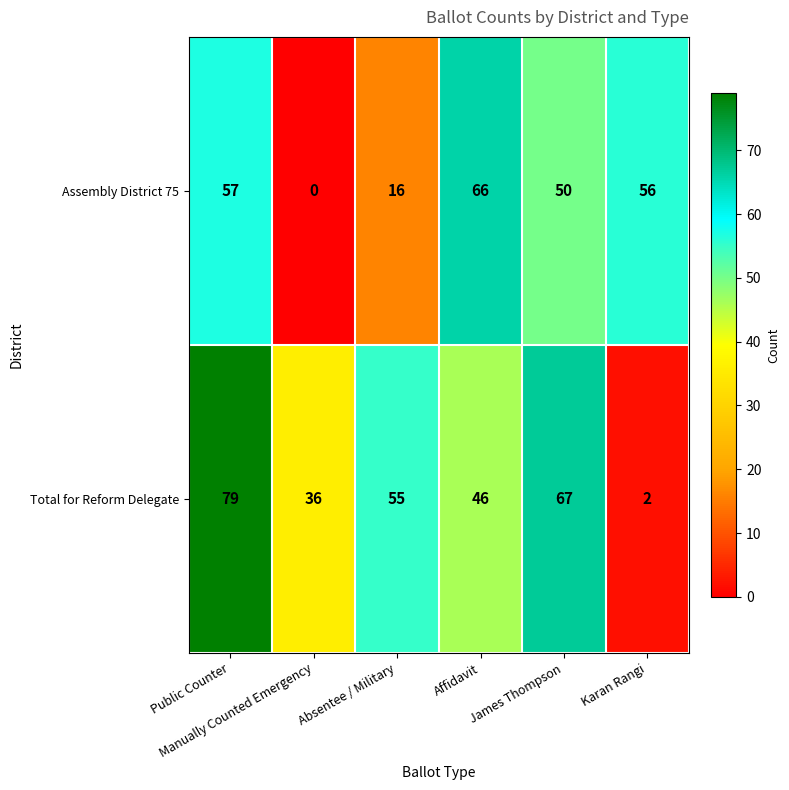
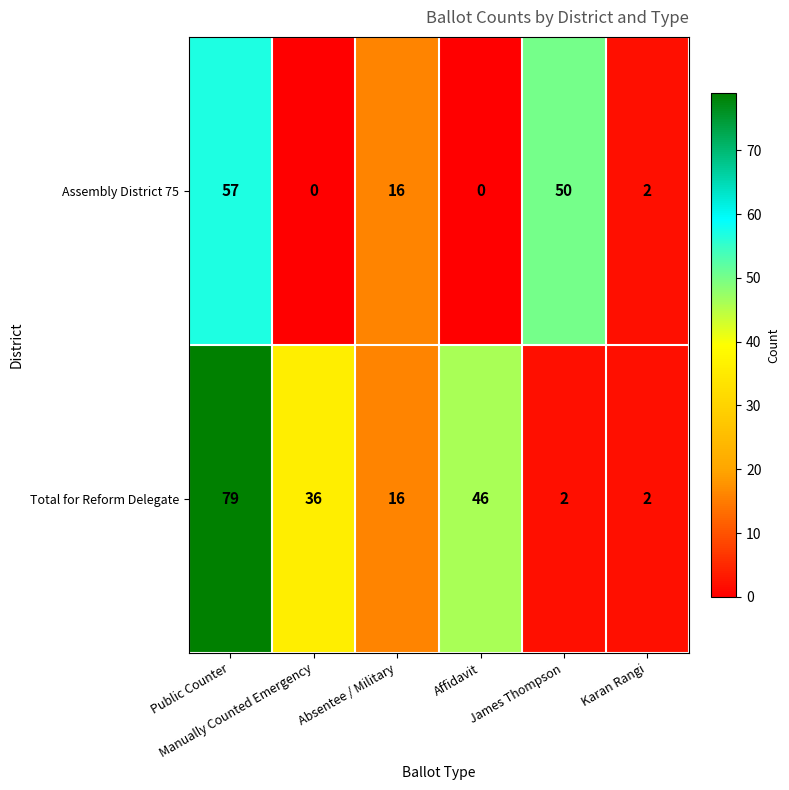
Assembly District 75, Affidavit: 66 -> 0
Assembly District 75, Karan Rangi: 56 -> 2
Total for Reform Delegate, Absentee / Military: 55 -> 16
Total for Reform Delegate, James Thompson: 67 -> 2
